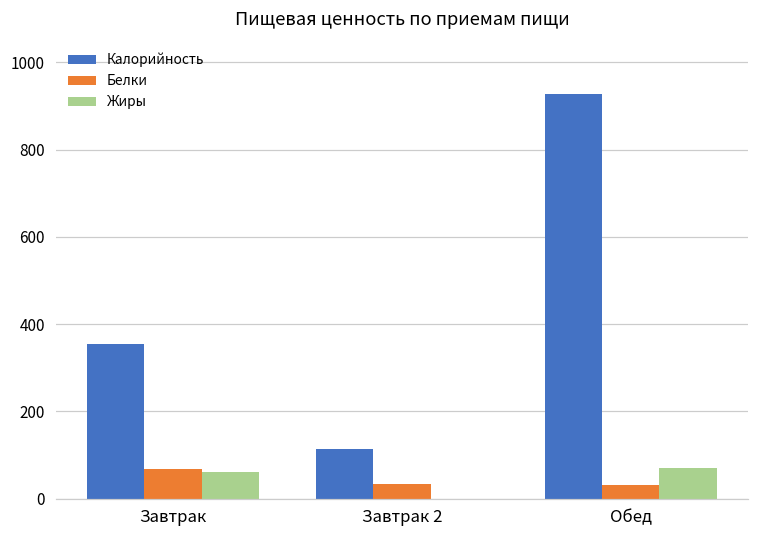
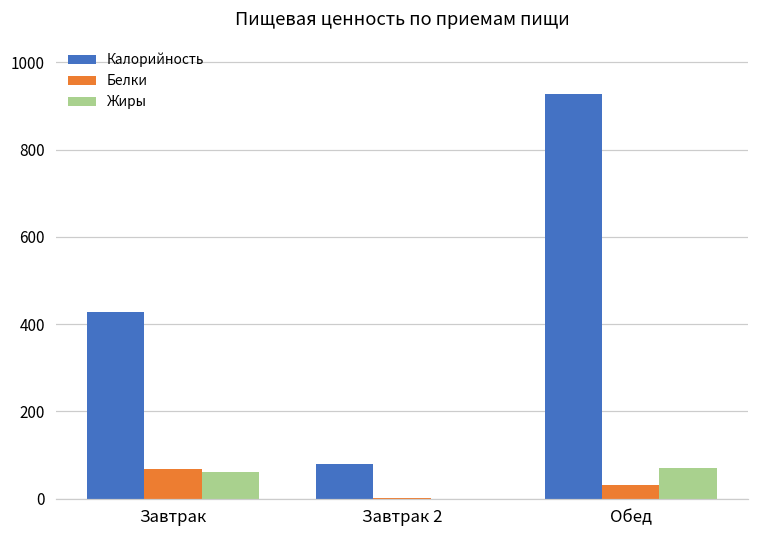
Калорийность, Завтрак: 350 -> 430
Калорийность, Завтрак 2: 110 -> 80
Белки, Завтрак 2: 30 -> 0
